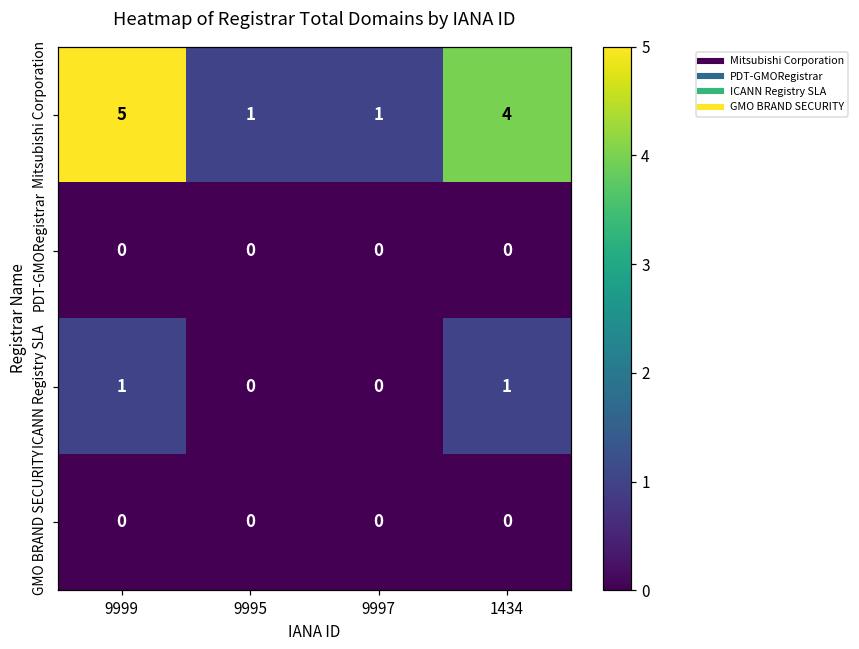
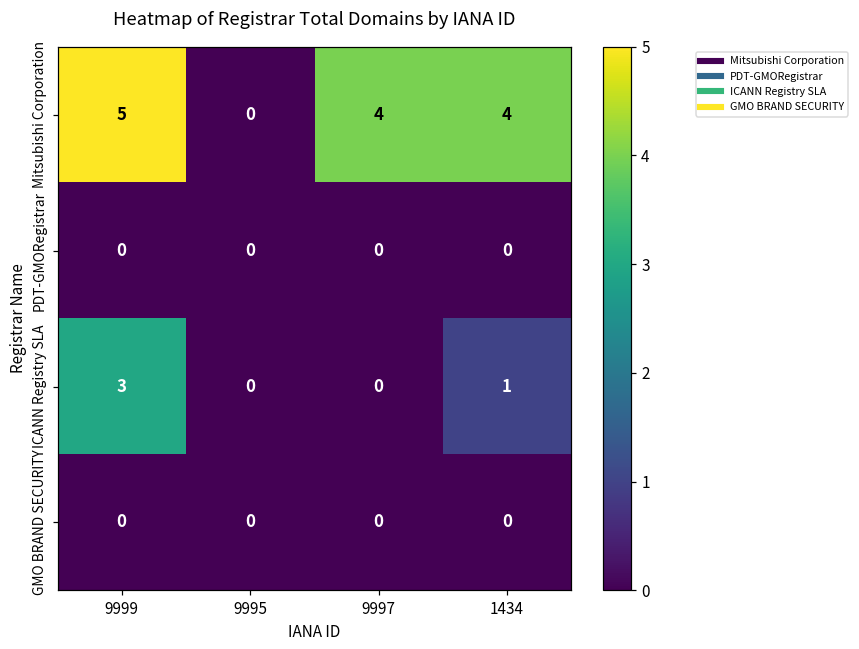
Mitsubishi Corporation, 9995: 1 -> 0
Mitsubishi Corporation, 9997: 1 -> 4
ICANN Registry SLA, 9999: 1 -> 3
